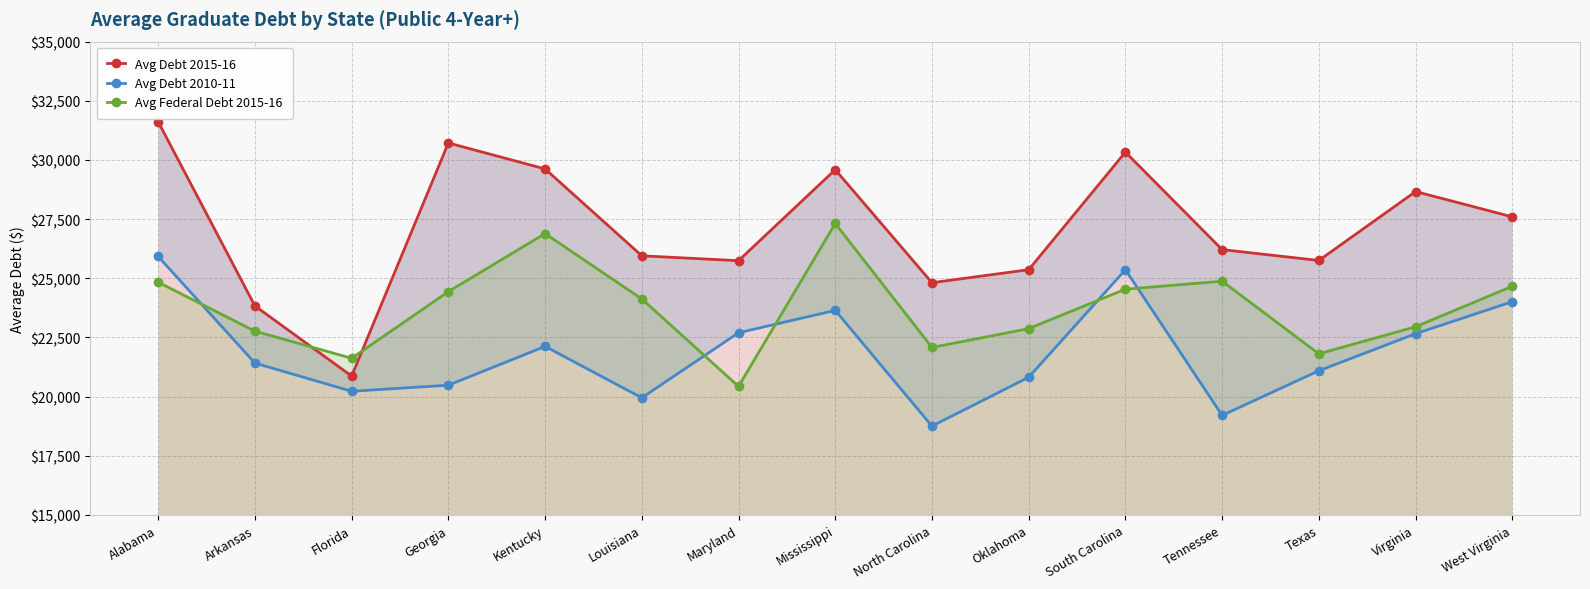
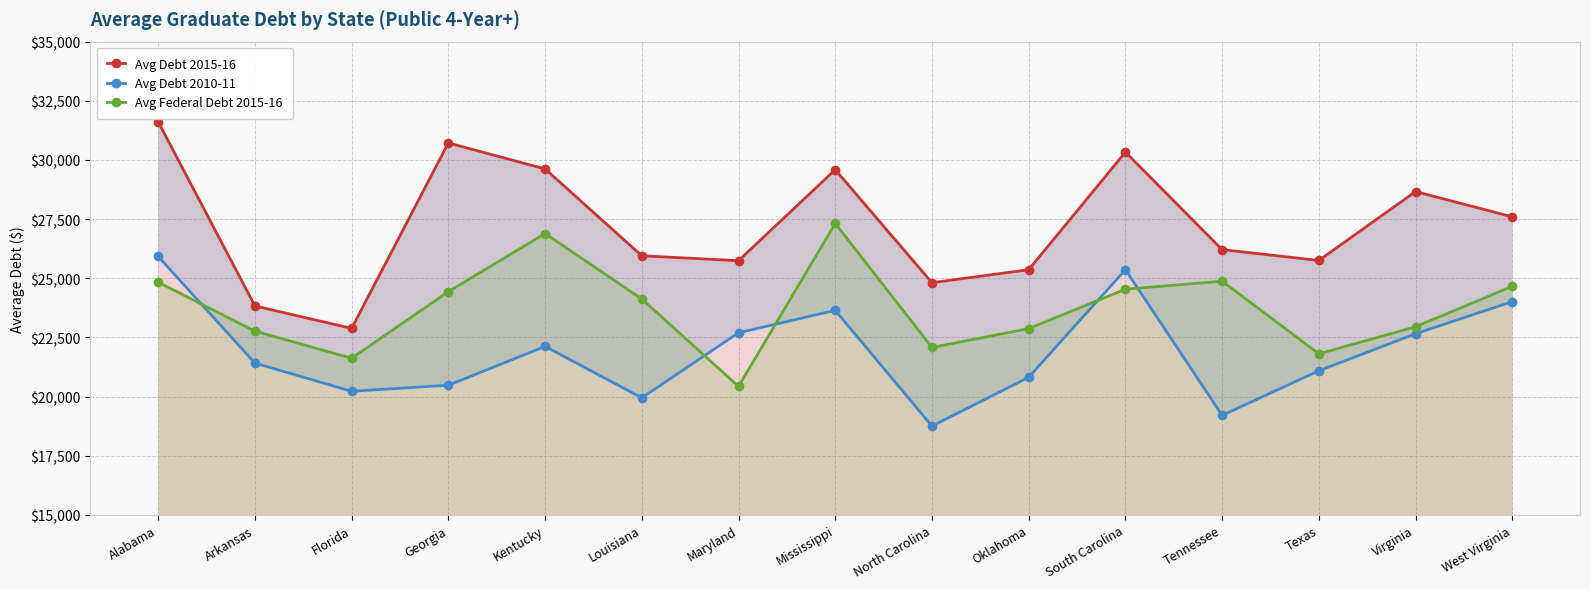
Avg Debt 2015-16, Florida: $20,900 -> $22,900
